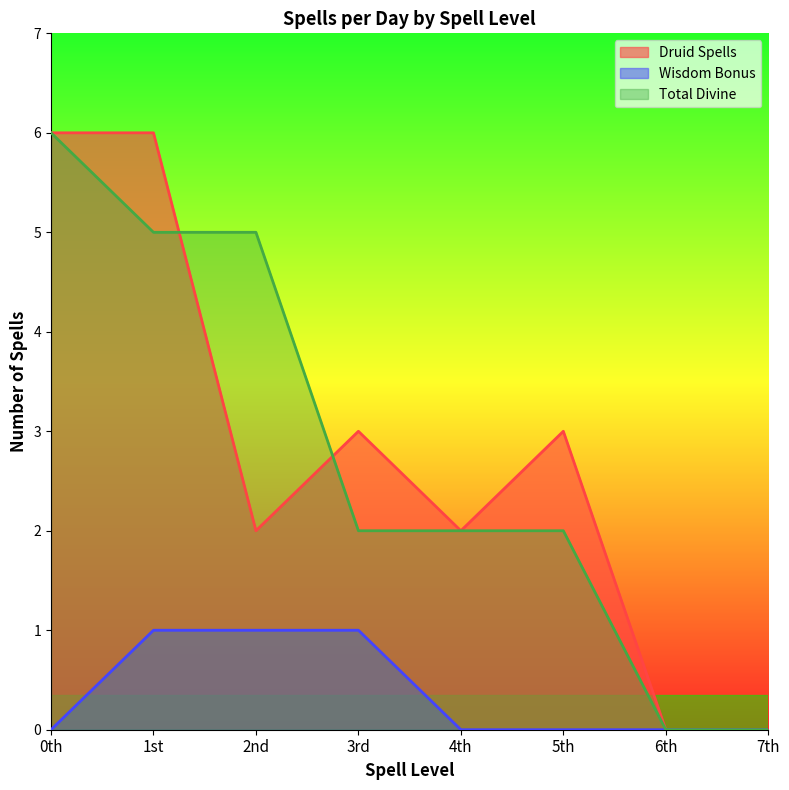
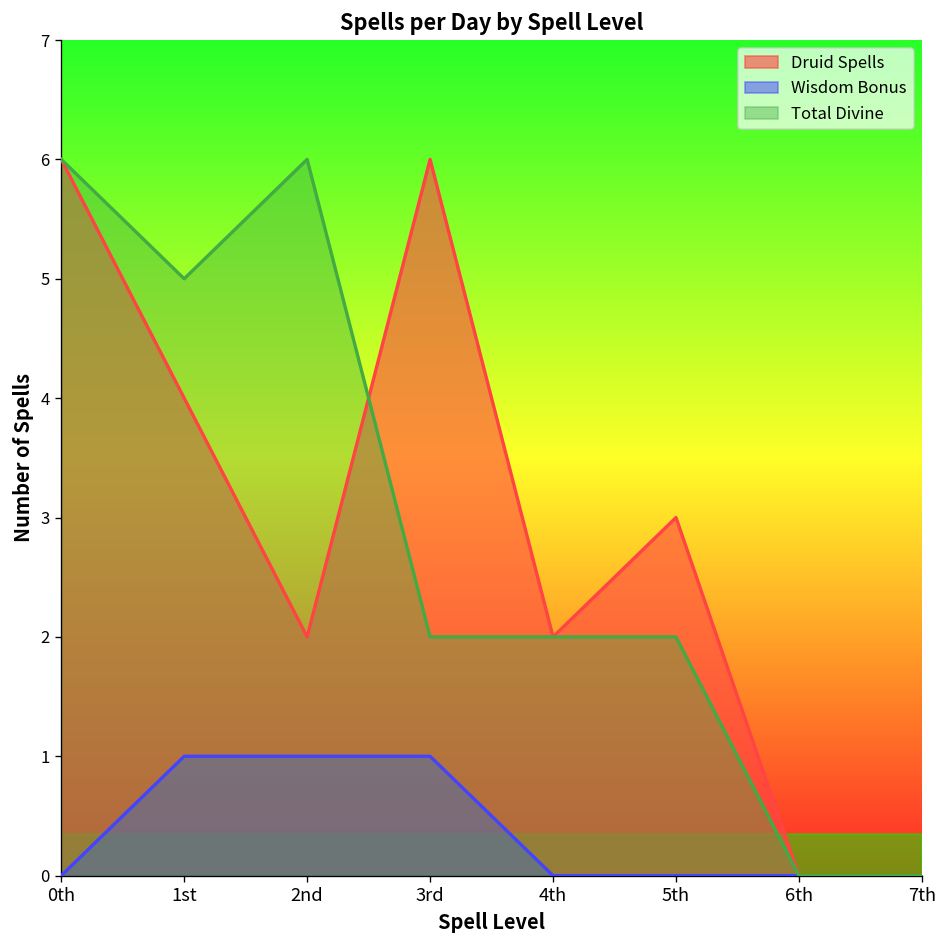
Druid Spells, 1st: 6 -> 4
Total Divine, 2nd: 5 -> 6
Druid Spells, 3rd: 3 -> 6
